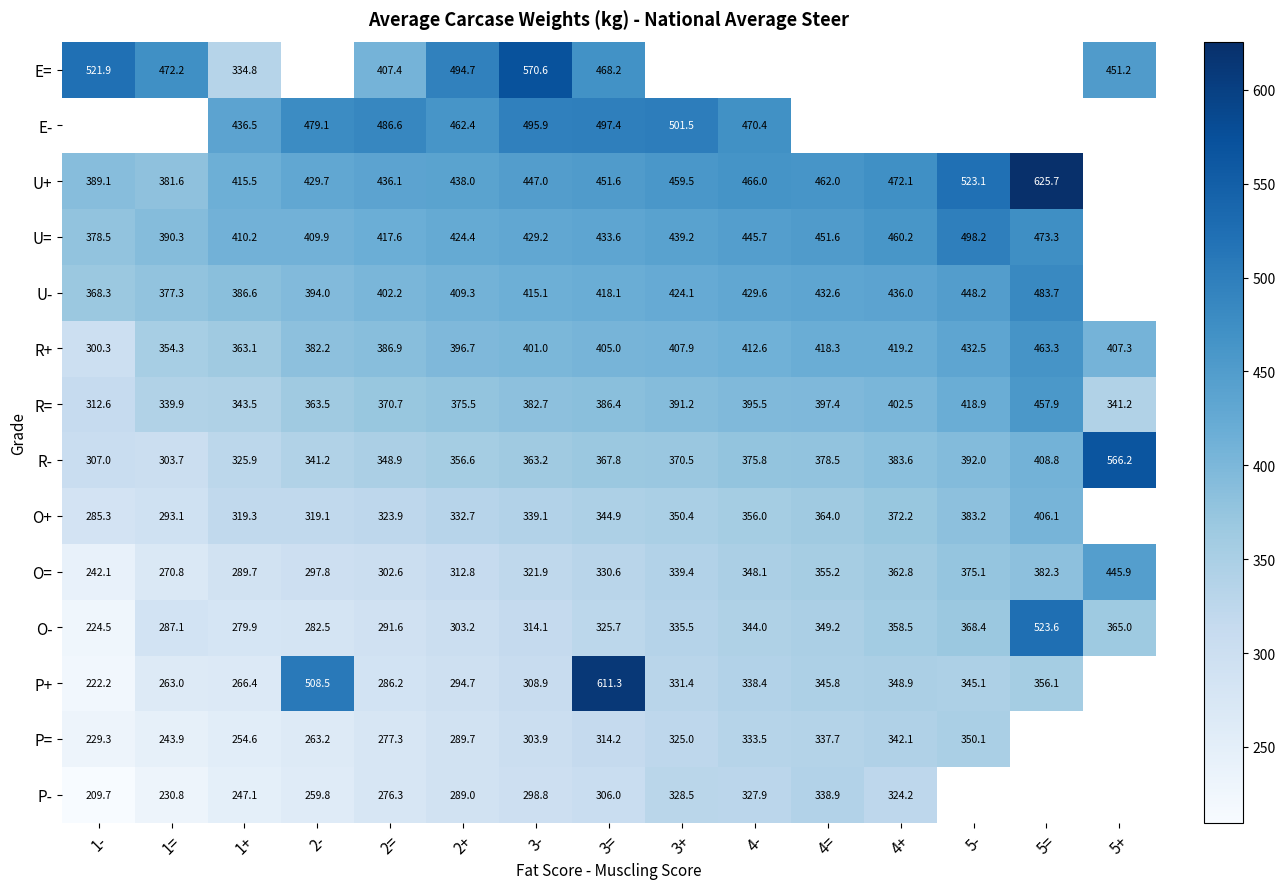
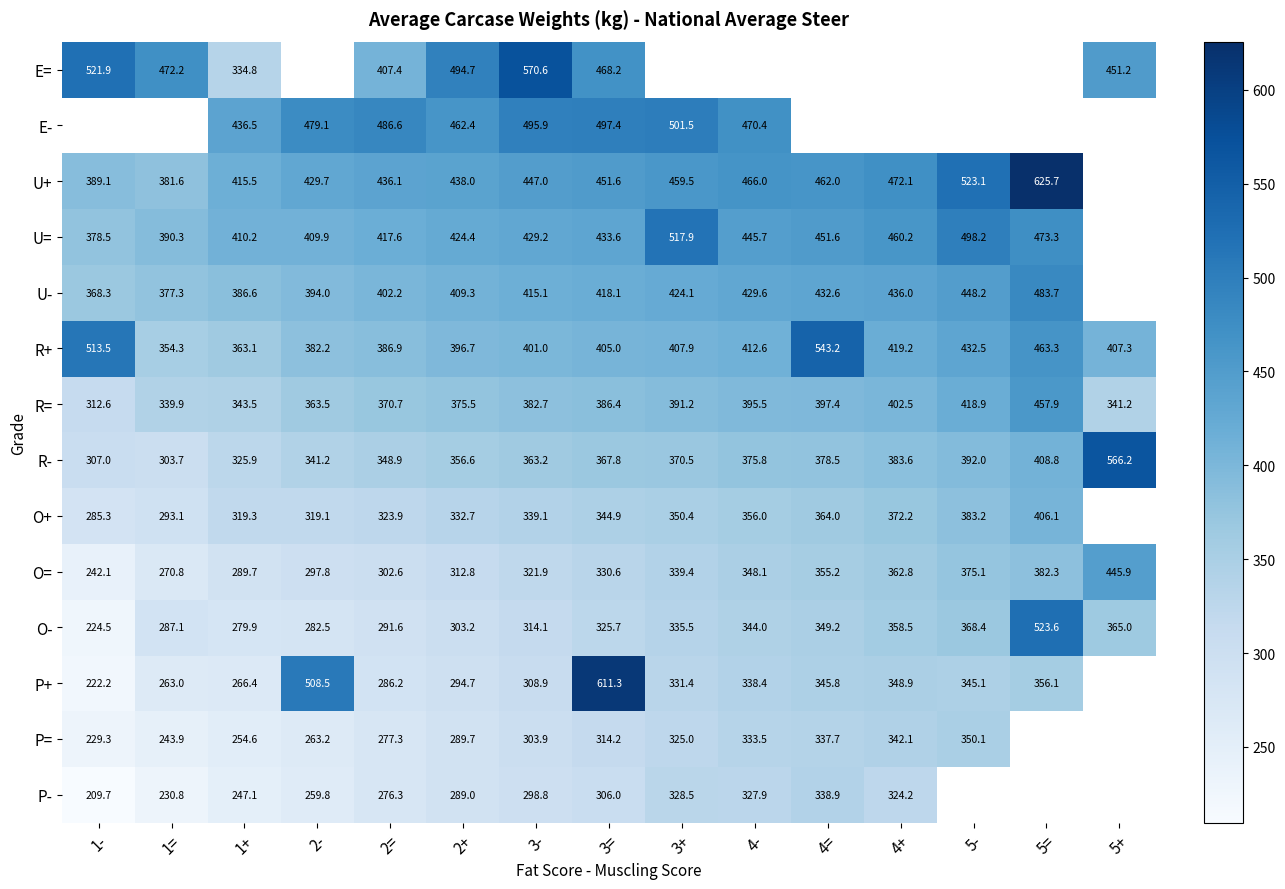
U=, 3+: 439.2 -> 517.9
R+, 1-: 300.3 -> 513.5
R+, 4=: 418.3 -> 543.2
